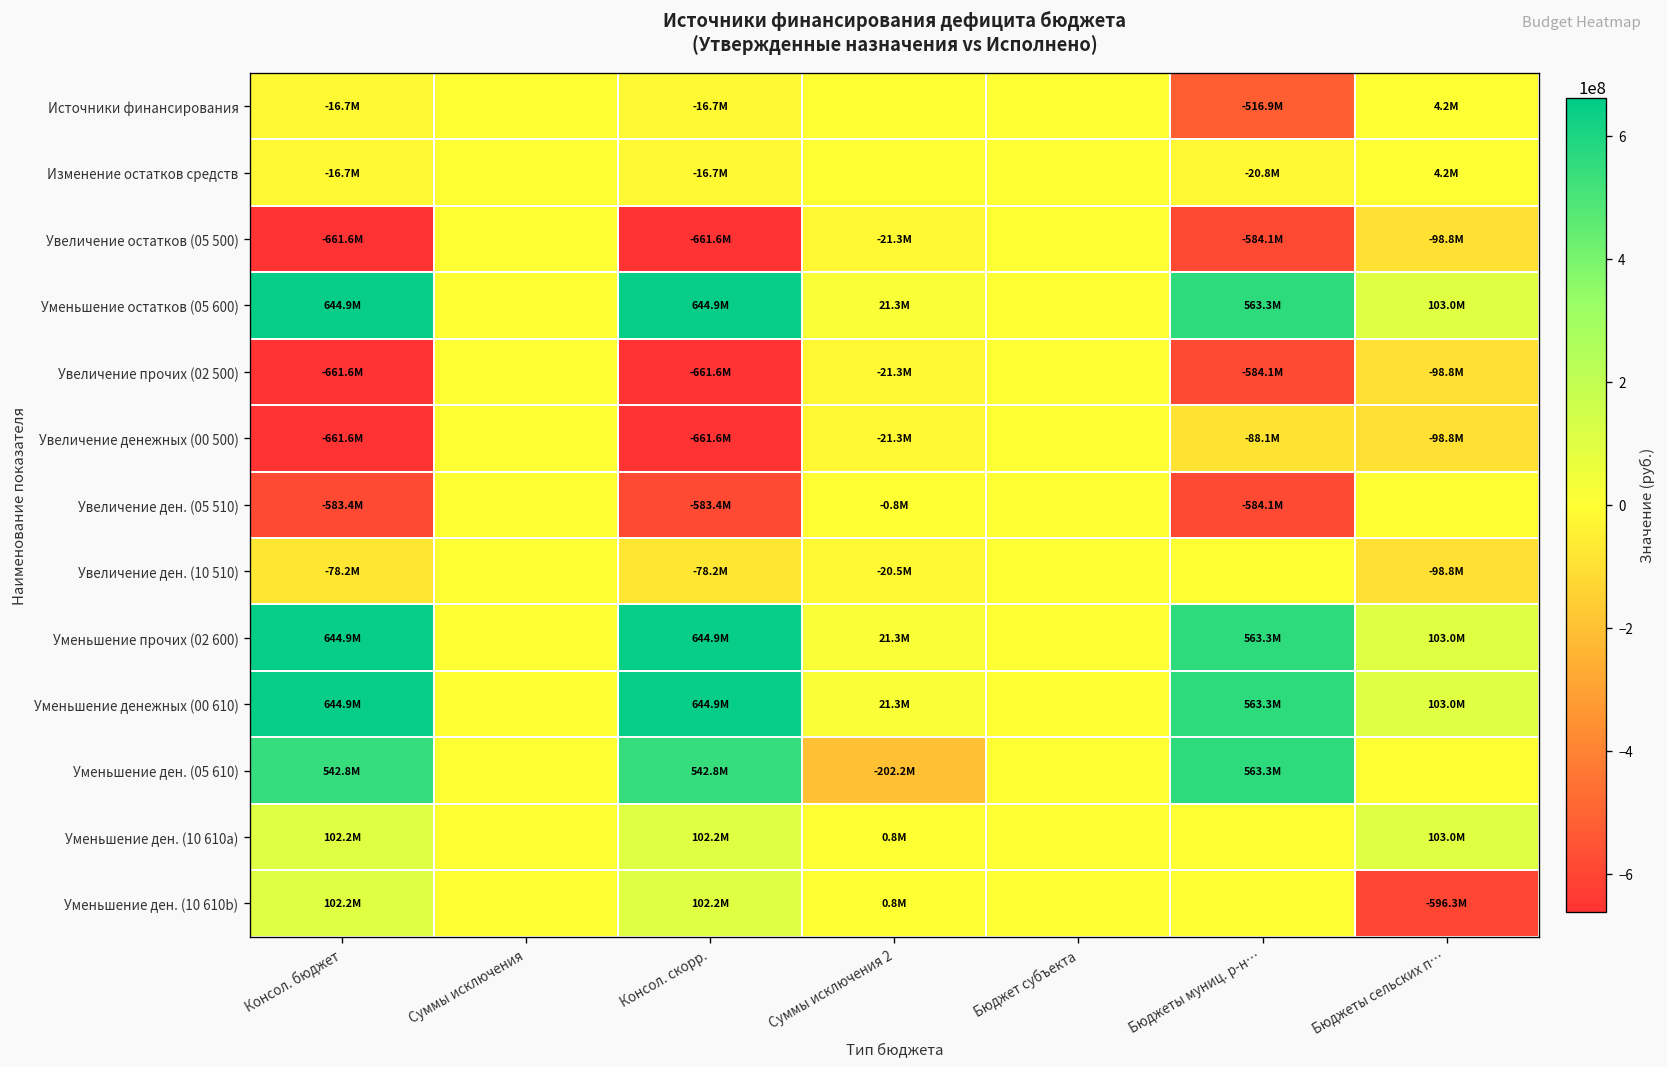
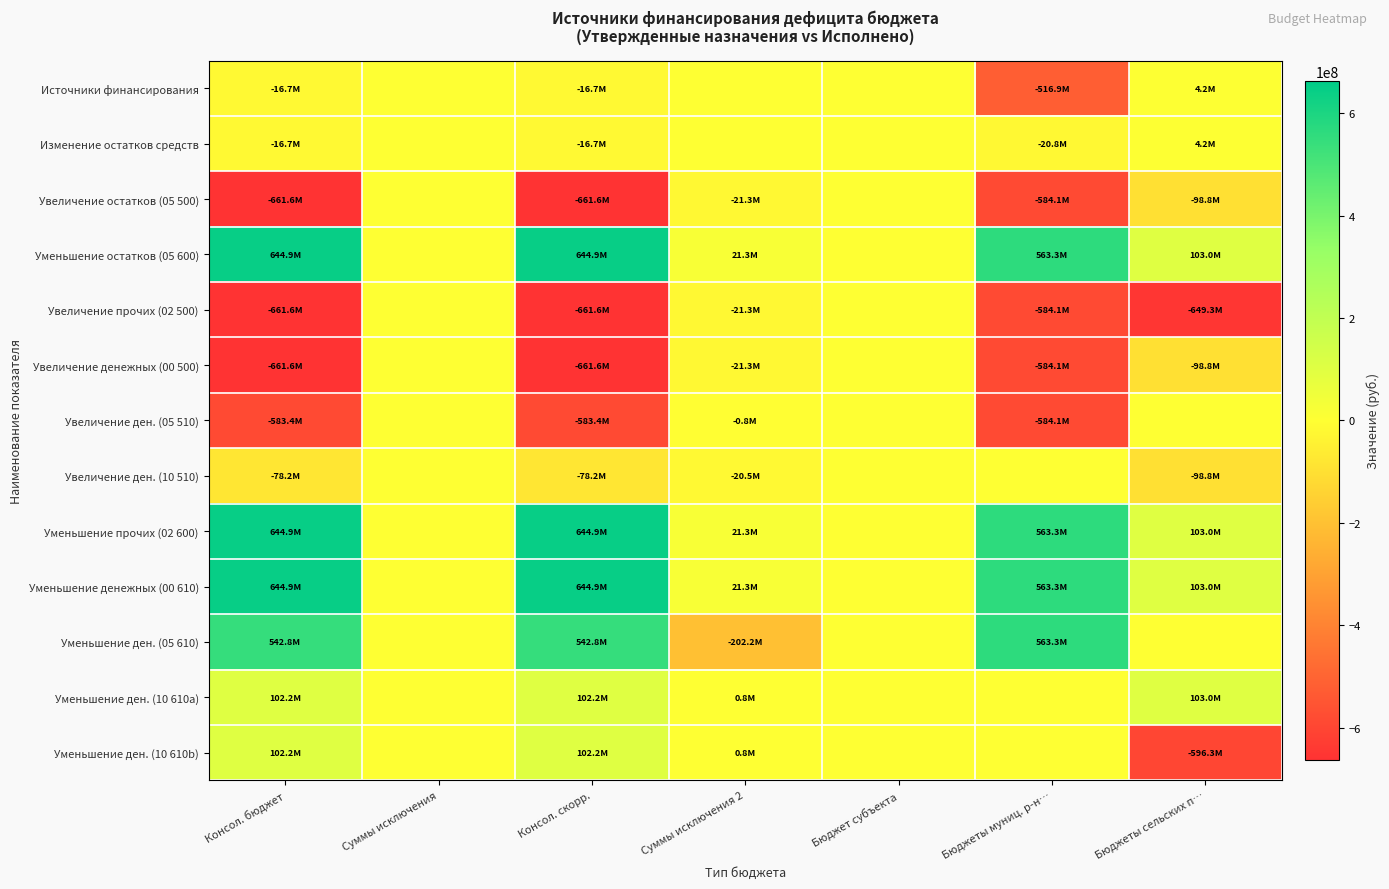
Увеличение прочих (02 500), Бюджеты сельских п…: -98.8M -> -649.3M
Увеличение денежных (00 500), Бюджеты муниц. р-н…: -88.1M -> -584.1M
